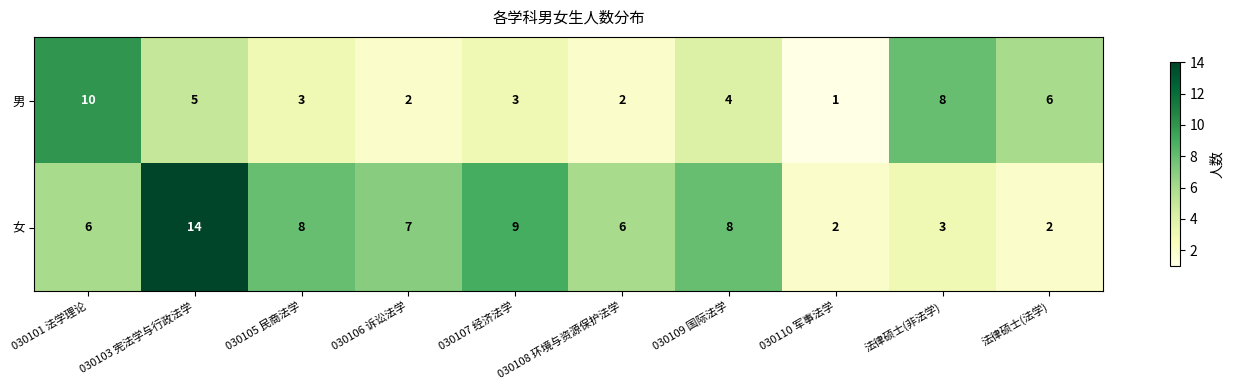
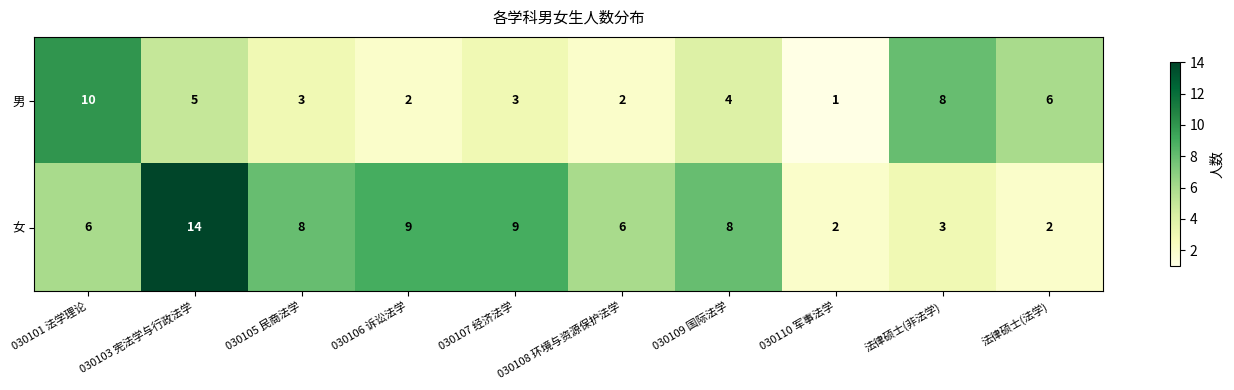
女, 030106 诉讼法学: 7 -> 9
